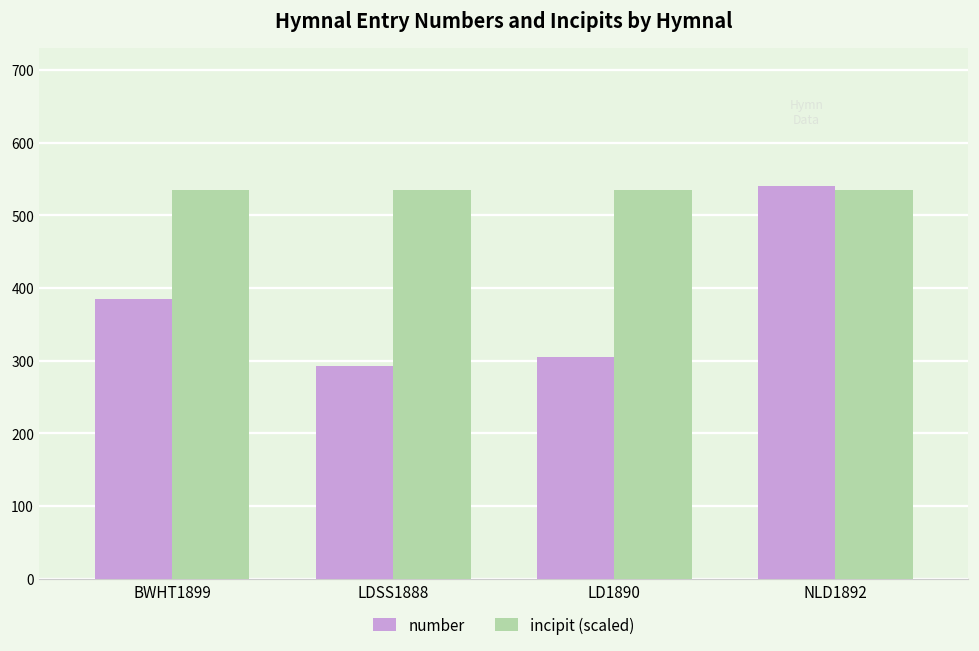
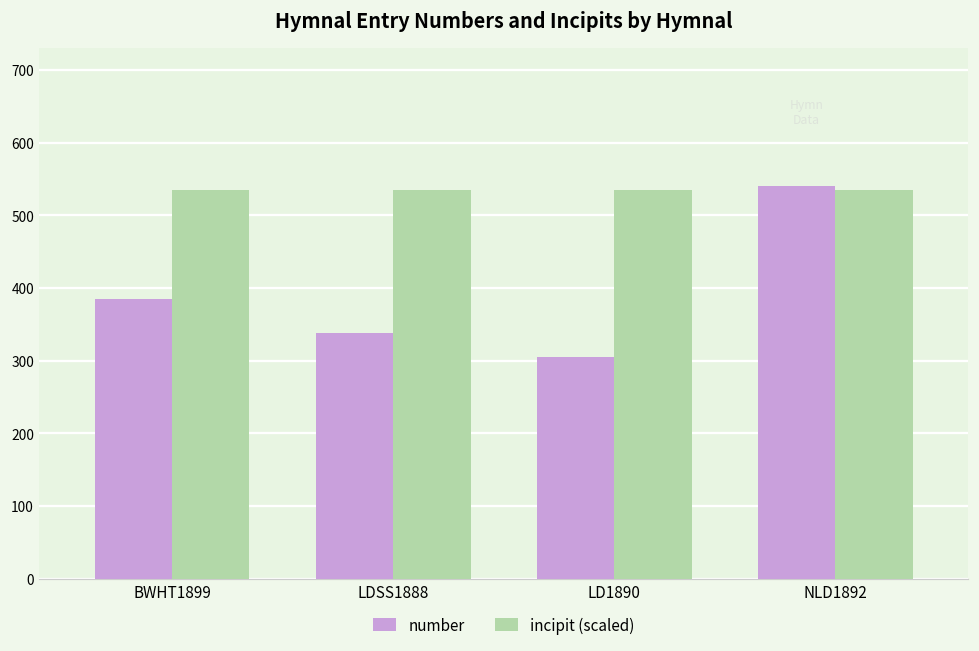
number, LDSS1888: 290 -> 340
